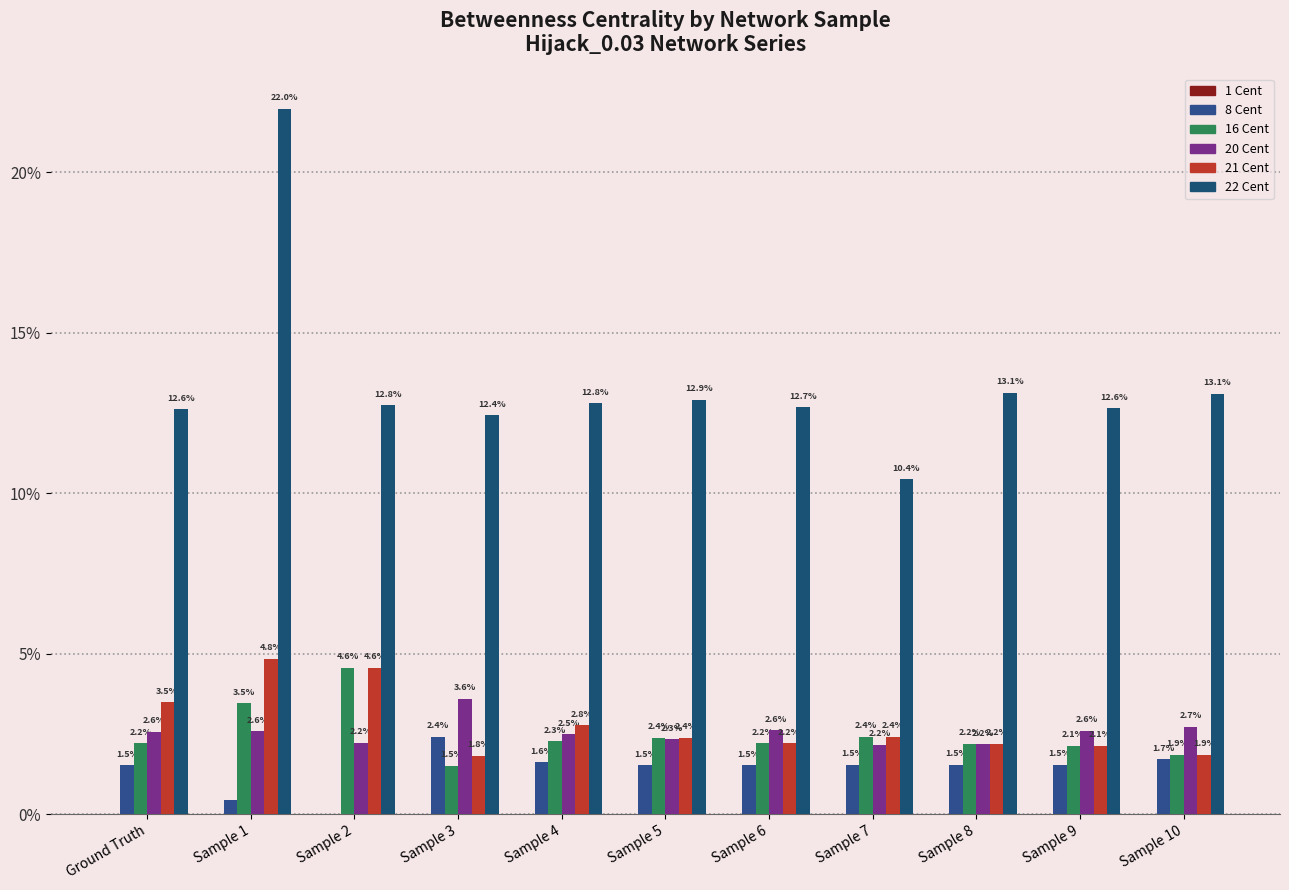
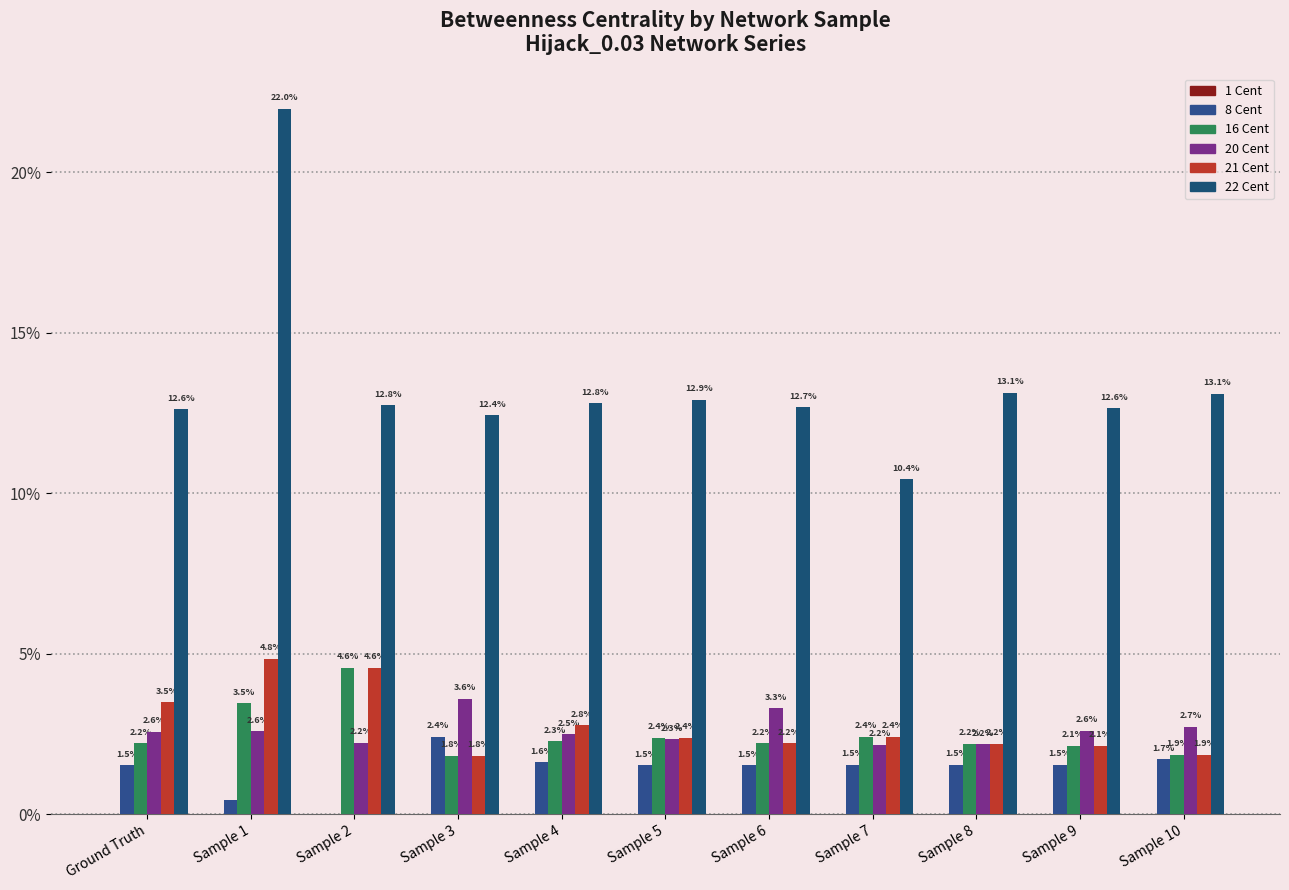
16 Cent, Sample 3: 1.5% -> 1.8%
20 Cent, Sample 6: 2.6% -> 3.3%
